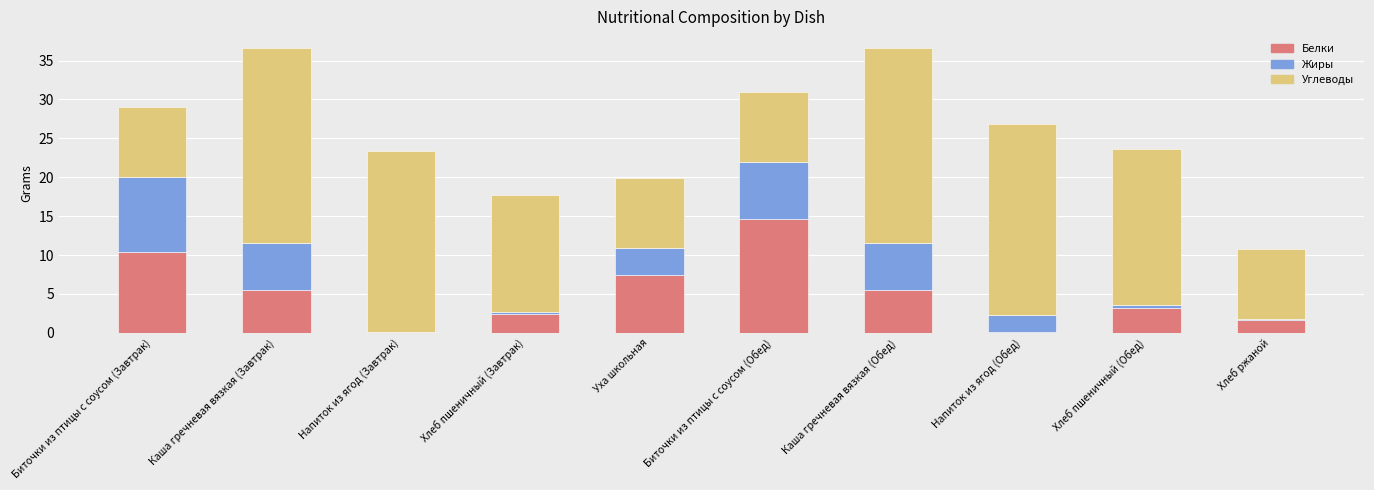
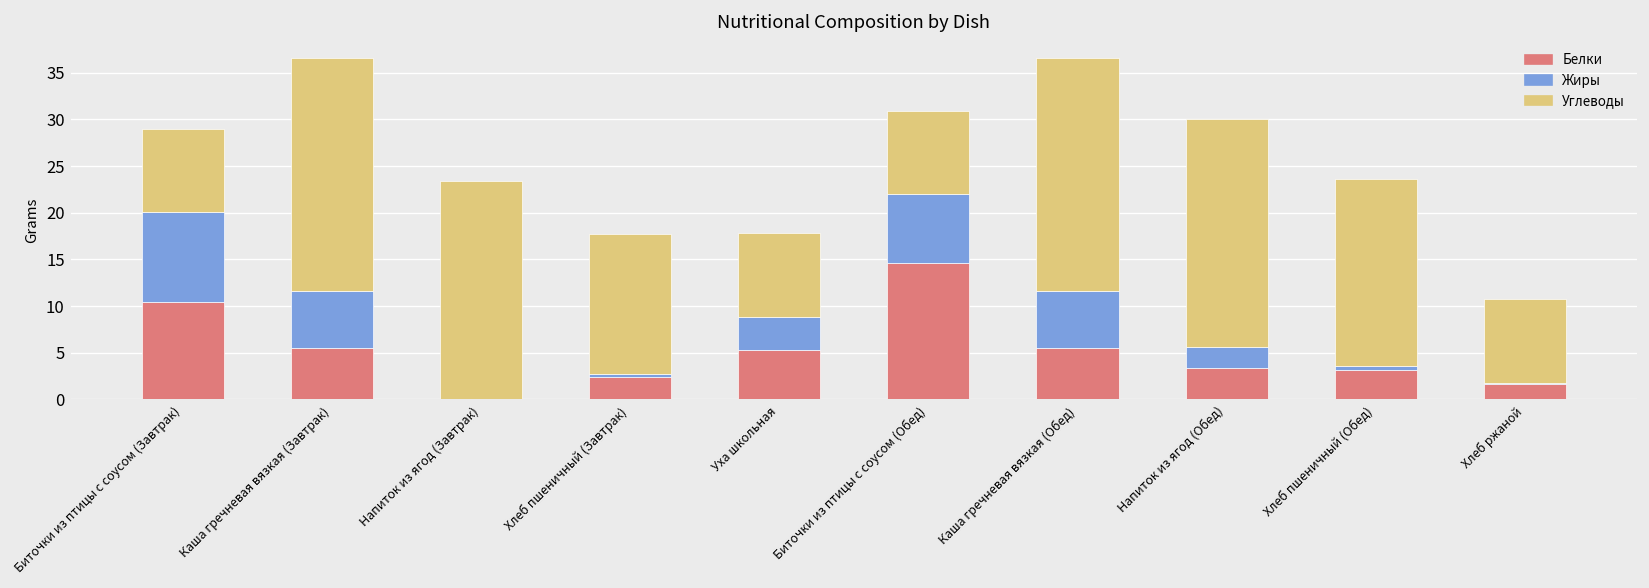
Белки, Уха школьная: 7 -> 5
Белки, Напиток из ягод (Обед): 0 -> 3
